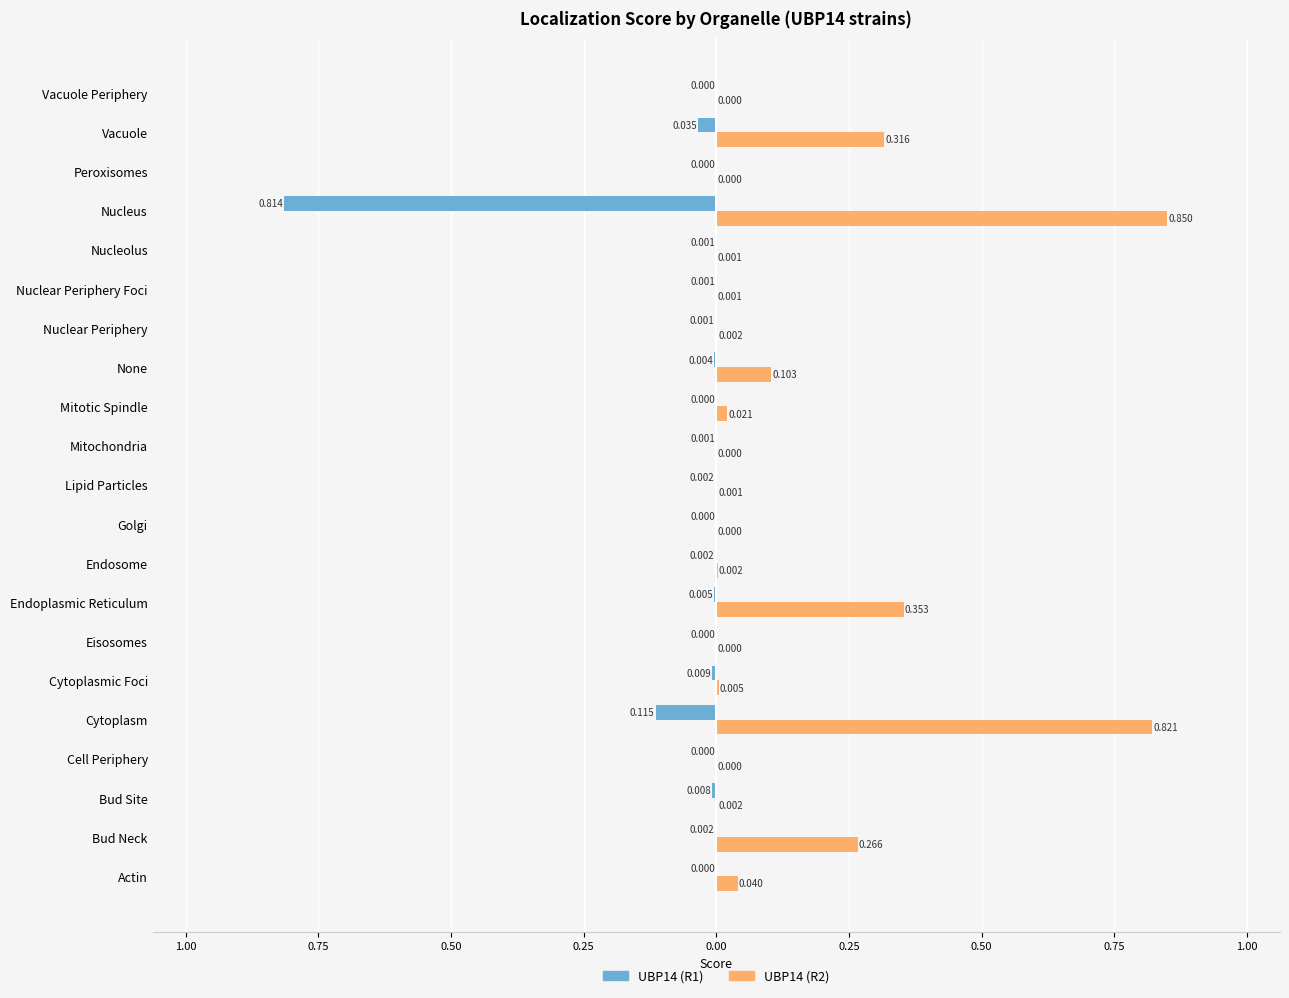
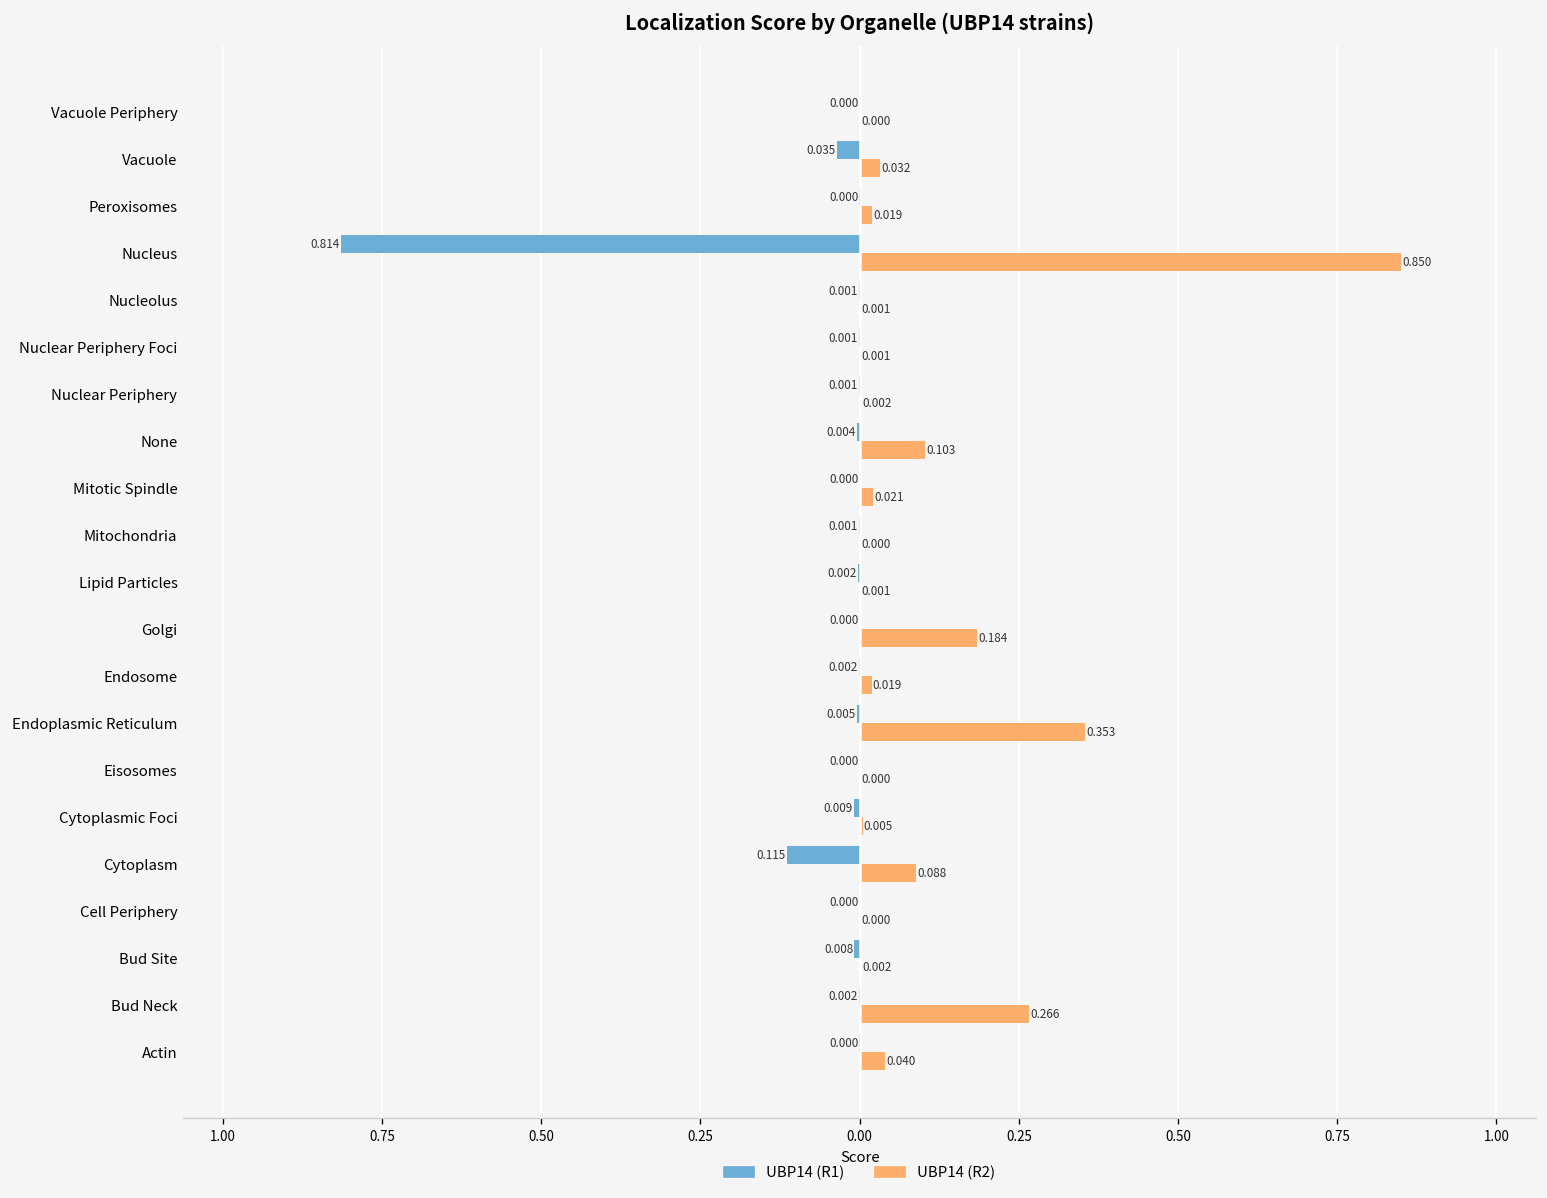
UBP14 (R2), Vacuole: 0.316 -> 0.032
UBP14 (R2), Peroxisomes: 0.000 -> 0.019
UBP14 (R2), Golgi: 0.000 -> 0.184
UBP14 (R2), Endosome: 0.002 -> 0.019
UBP14 (R2), Cytoplasm: 0.821 -> 0.088
